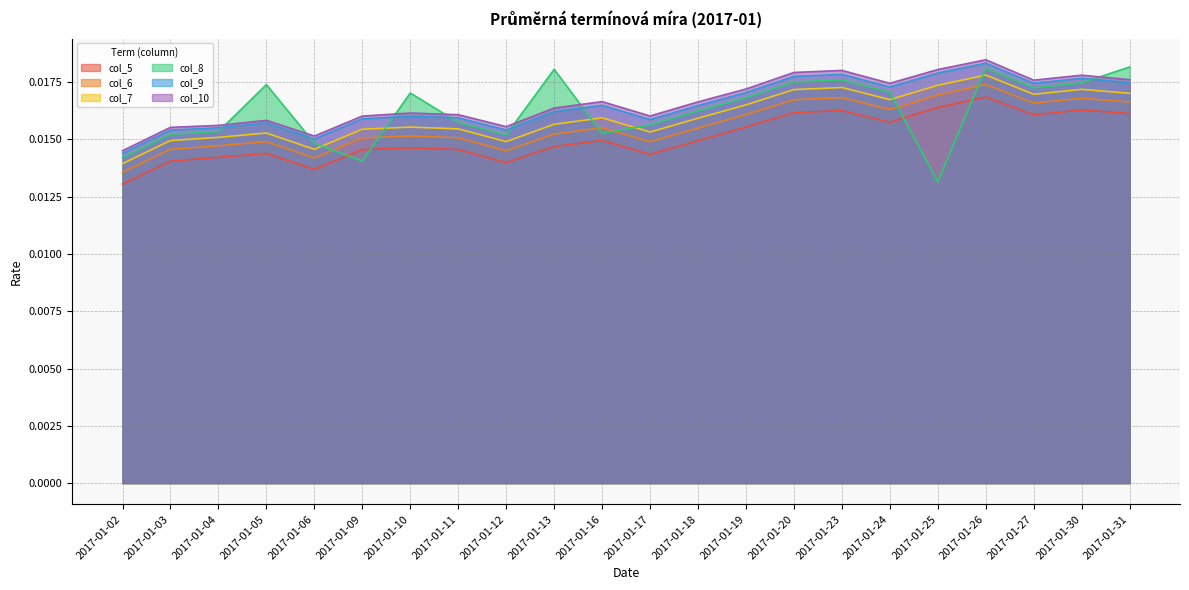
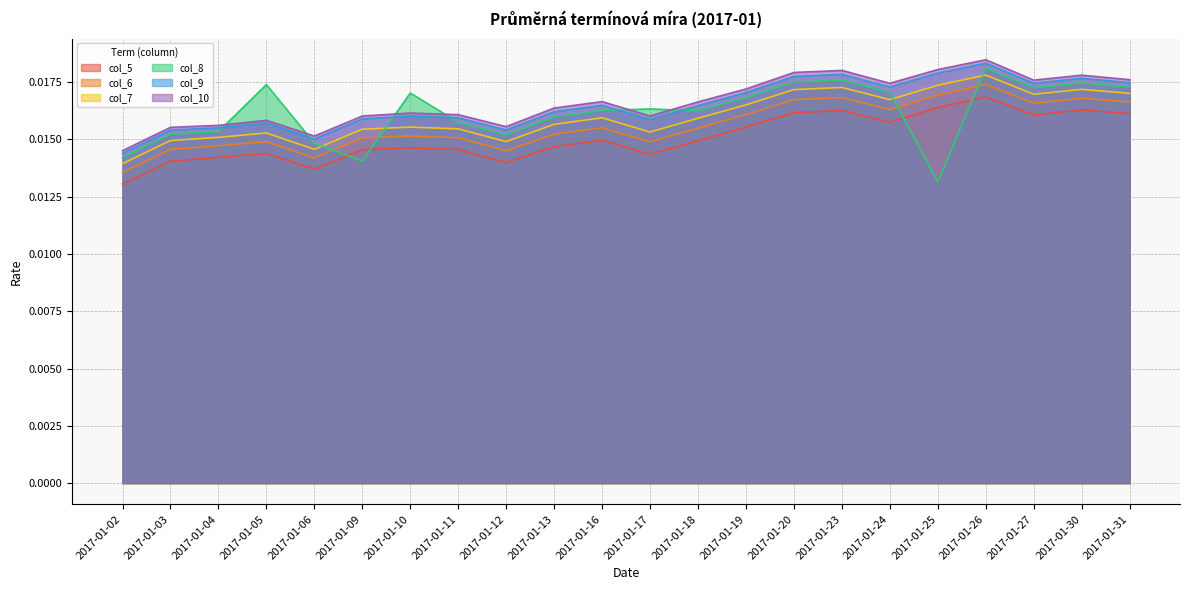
col_8, 2017-01-13: 0.0181 -> 0.0160
col_8, 2017-01-16: 0.0153 -> 0.0163
col_8, 2017-01-17: 0.0156 -> 0.0163
col_8, 2017-01-31: 0.0182 -> 0.0173
